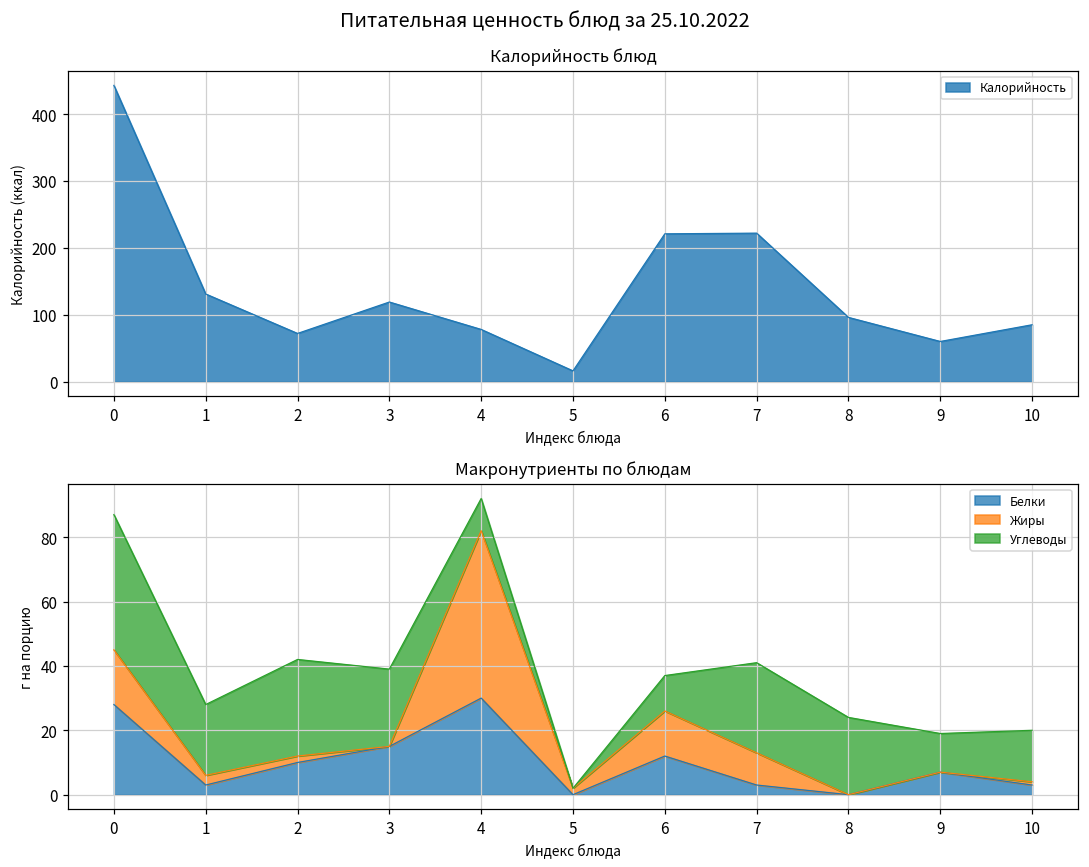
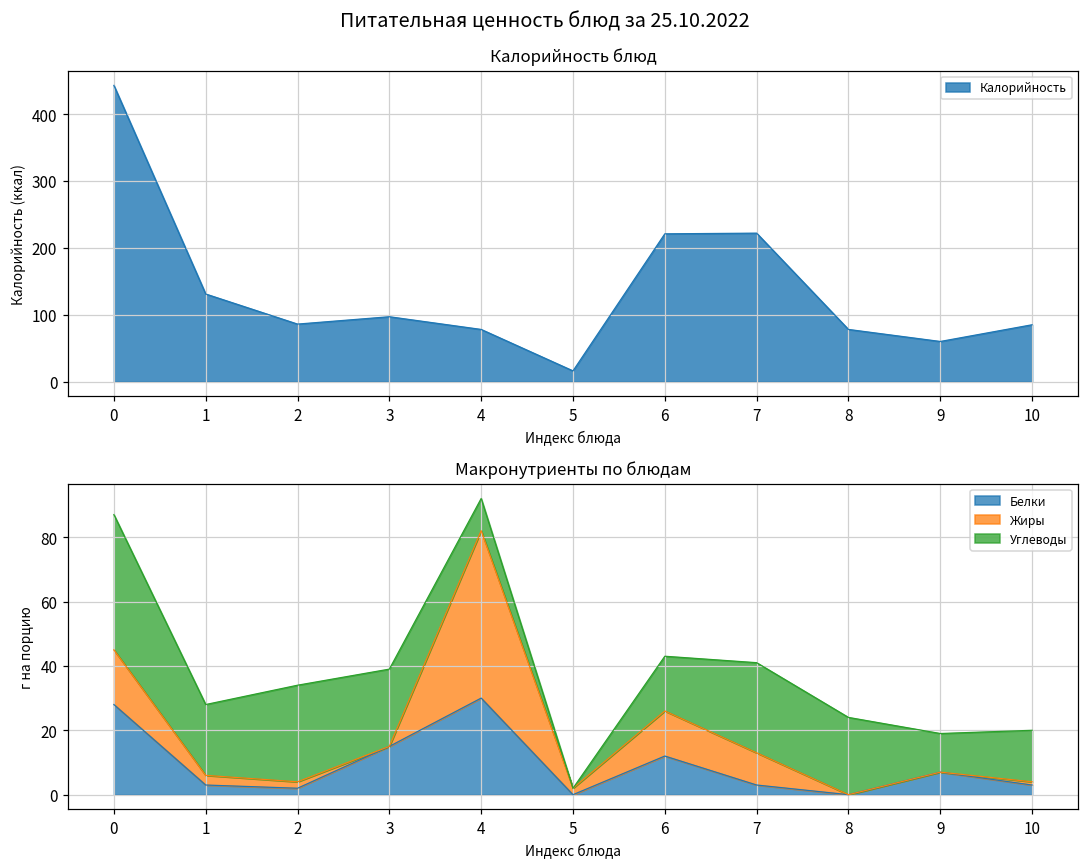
Калорийность блюд, 2: 70 -> 90
Калорийность блюд, 3: 120 -> 100
Калорийность блюд, 8: 100 -> 80
Макронутриенты по блюдам, Белки, 2: 10 -> 2
Макронутриенты по блюдам, Углеводы, 6: 11 -> 17
